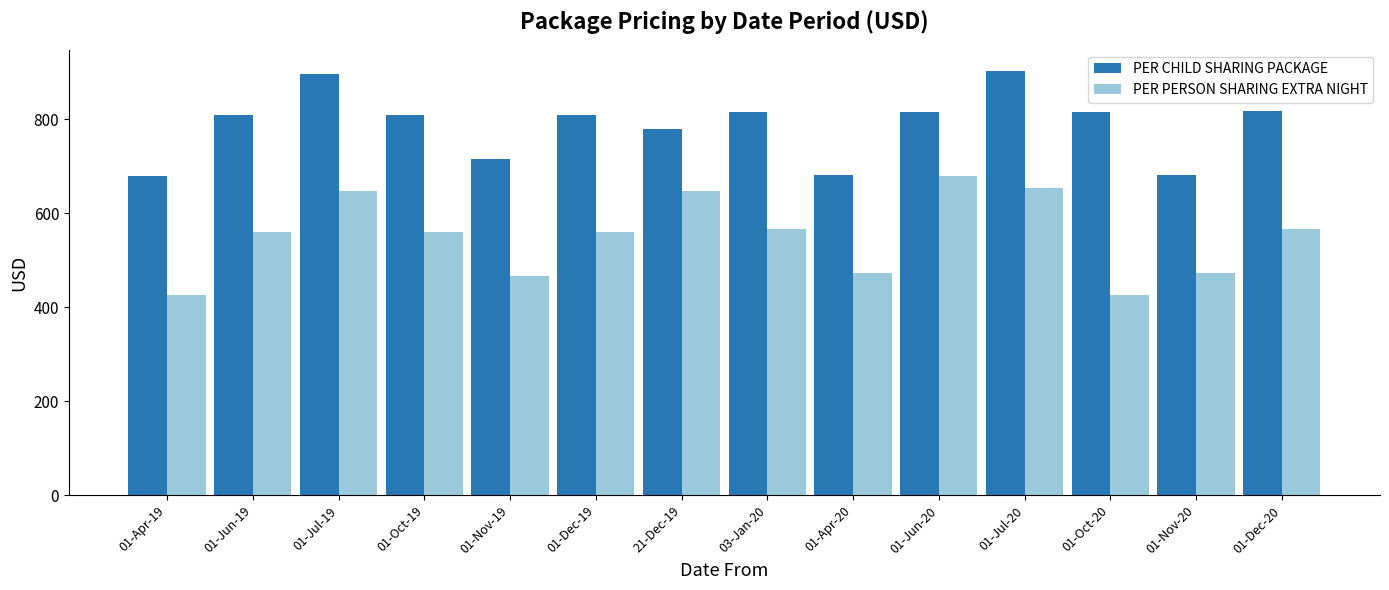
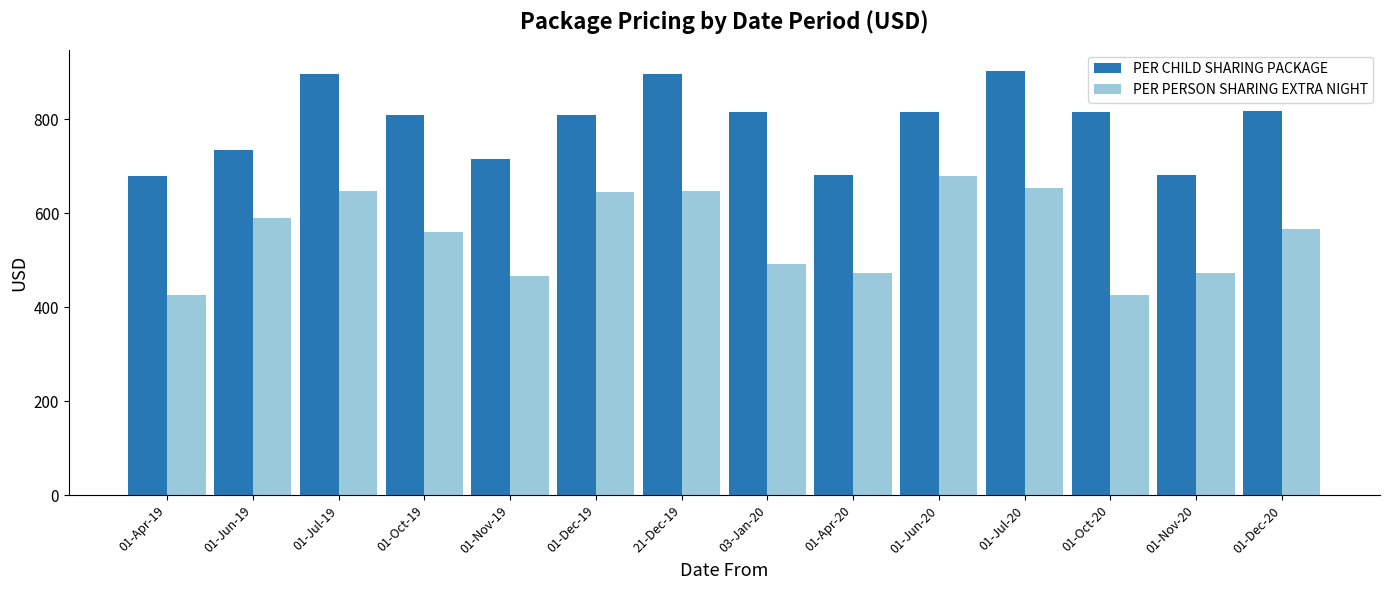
PER CHILD SHARING PACKAGE, 01-Jun-19: 810 -> 740
PER PERSON SHARING EXTRA NIGHT, 01-Jun-19: 560 -> 590
PER PERSON SHARING EXTRA NIGHT, 01-Dec-19: 560 -> 650
PER CHILD SHARING PACKAGE, 21-Dec-19: 780 -> 900
PER PERSON SHARING EXTRA NIGHT, 03-Jan-20: 570 -> 490
